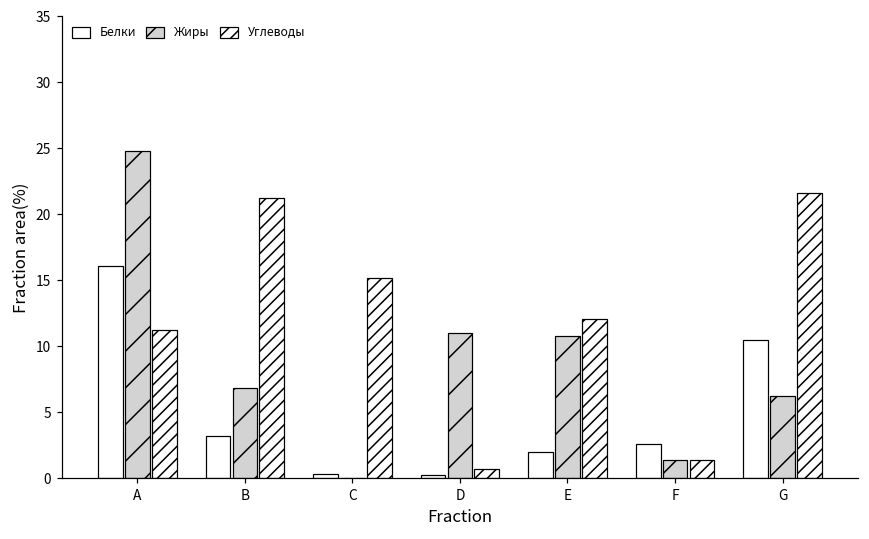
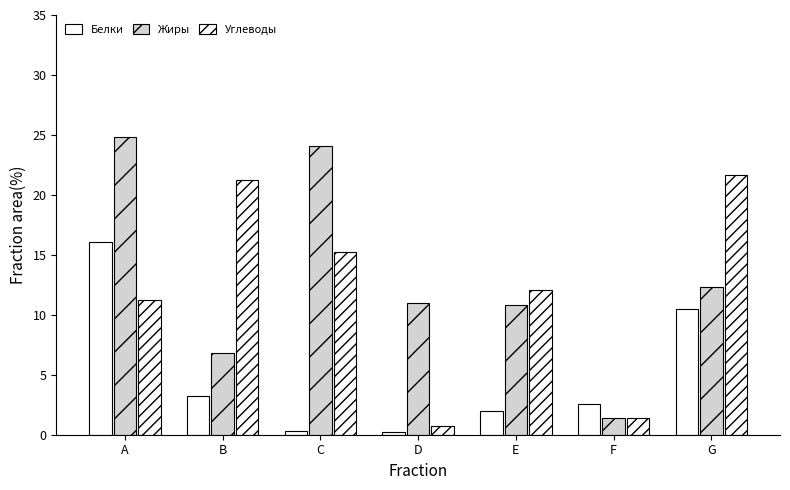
Жиры, C: 0.0 -> 24.1
Жиры, G: 6.2 -> 12.3
